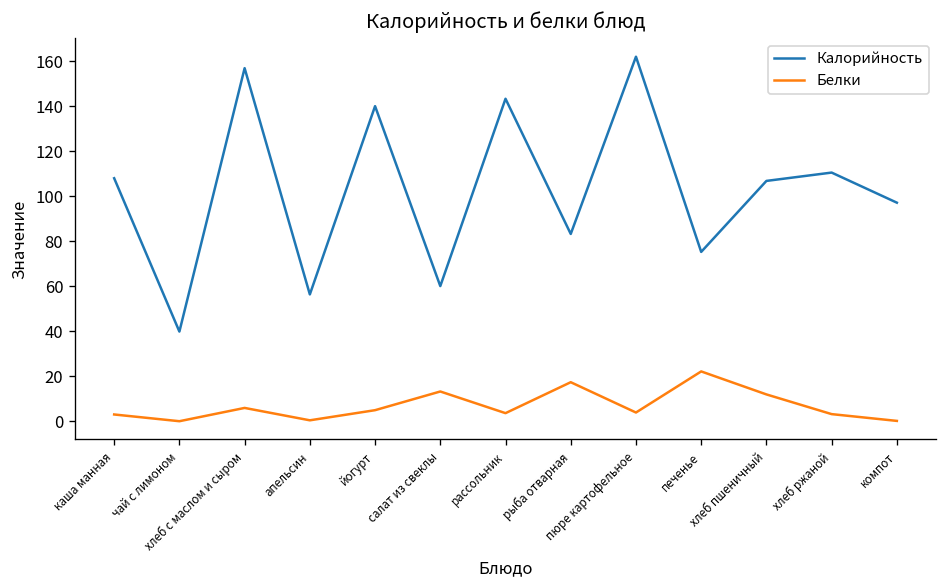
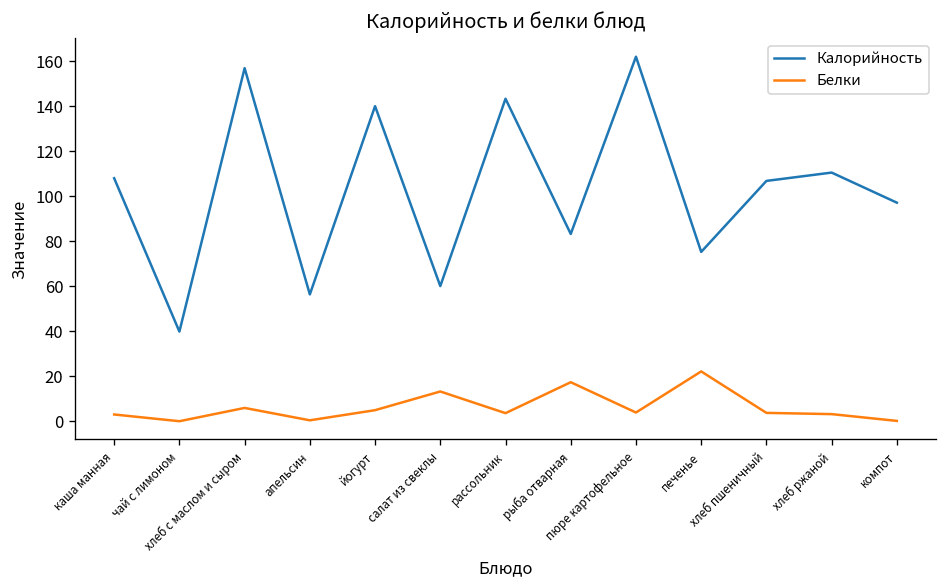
Белки, хлеб пшеничный: 12 -> 4
